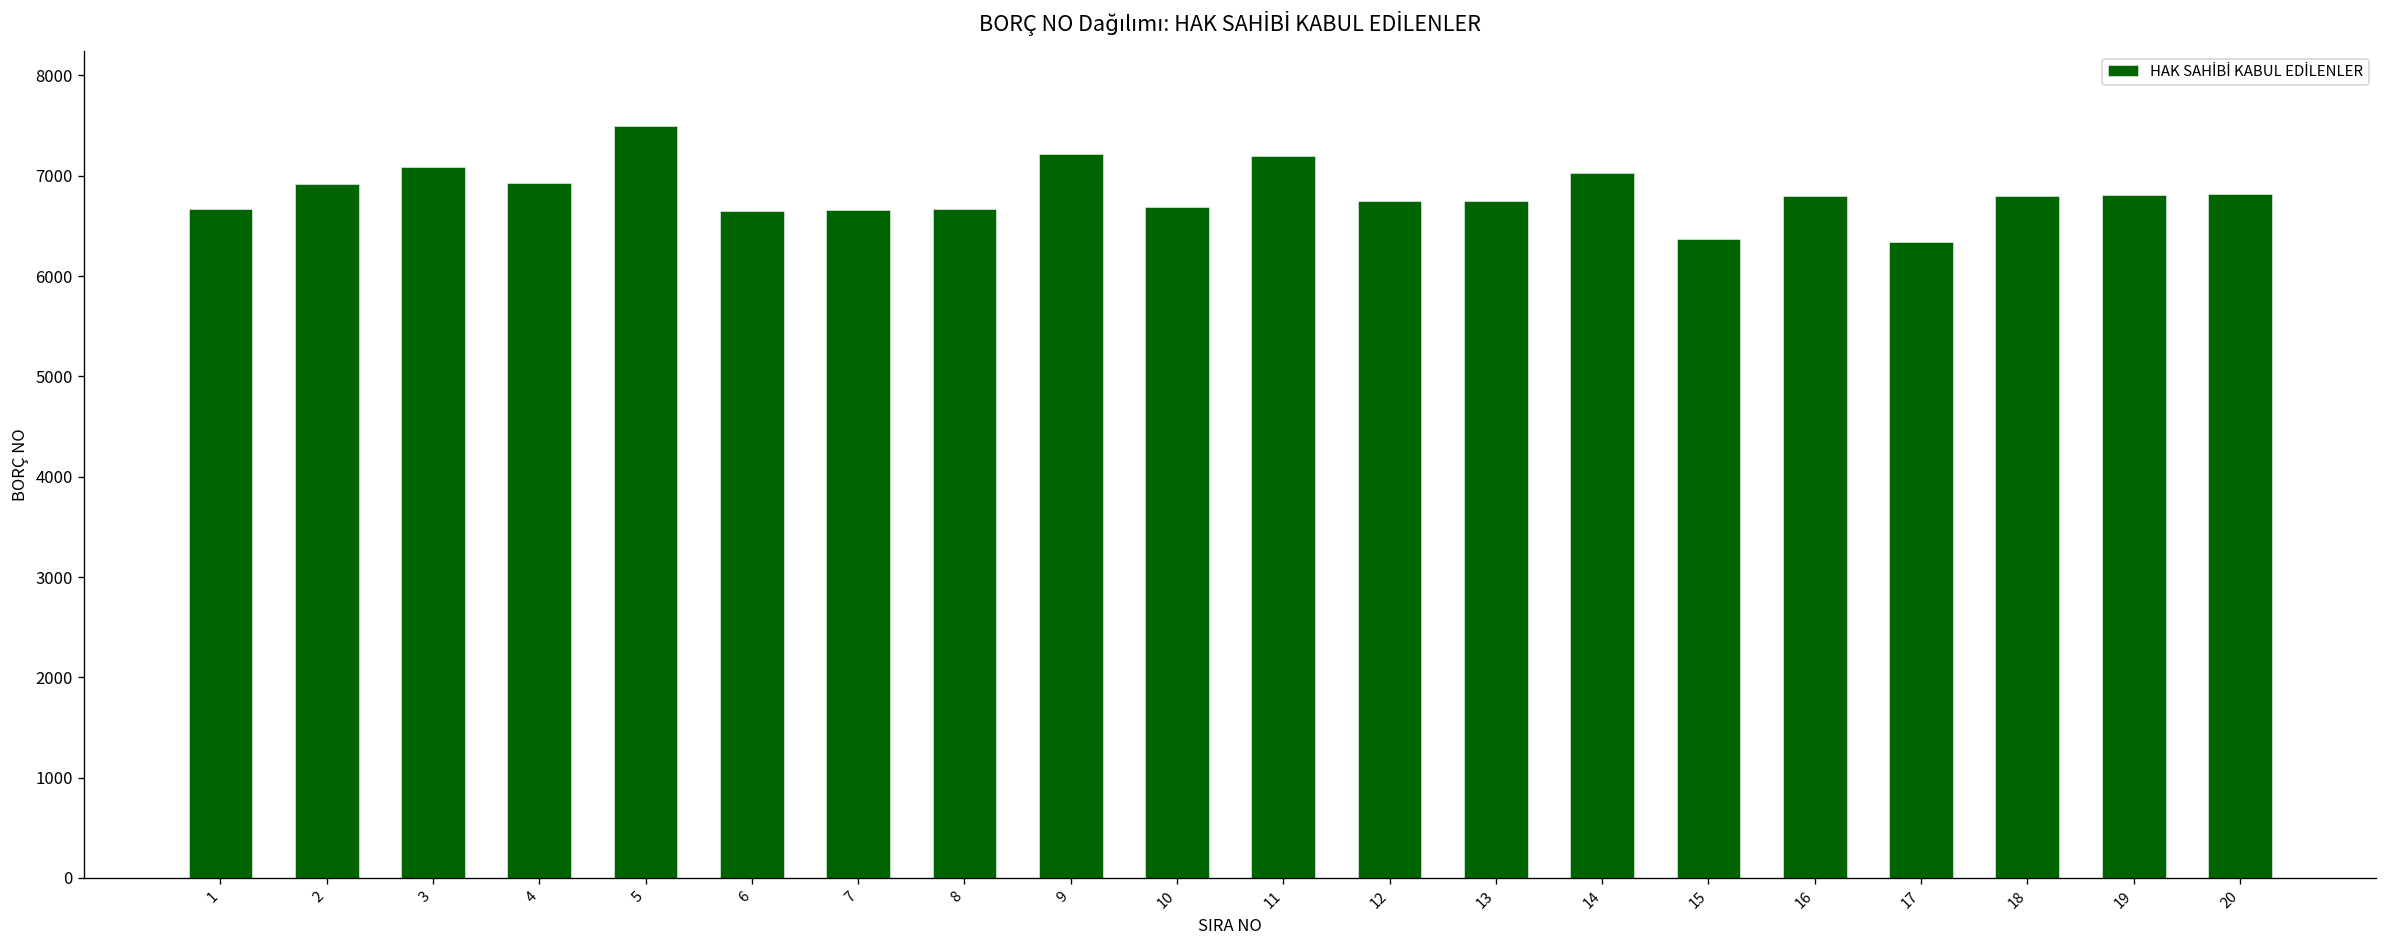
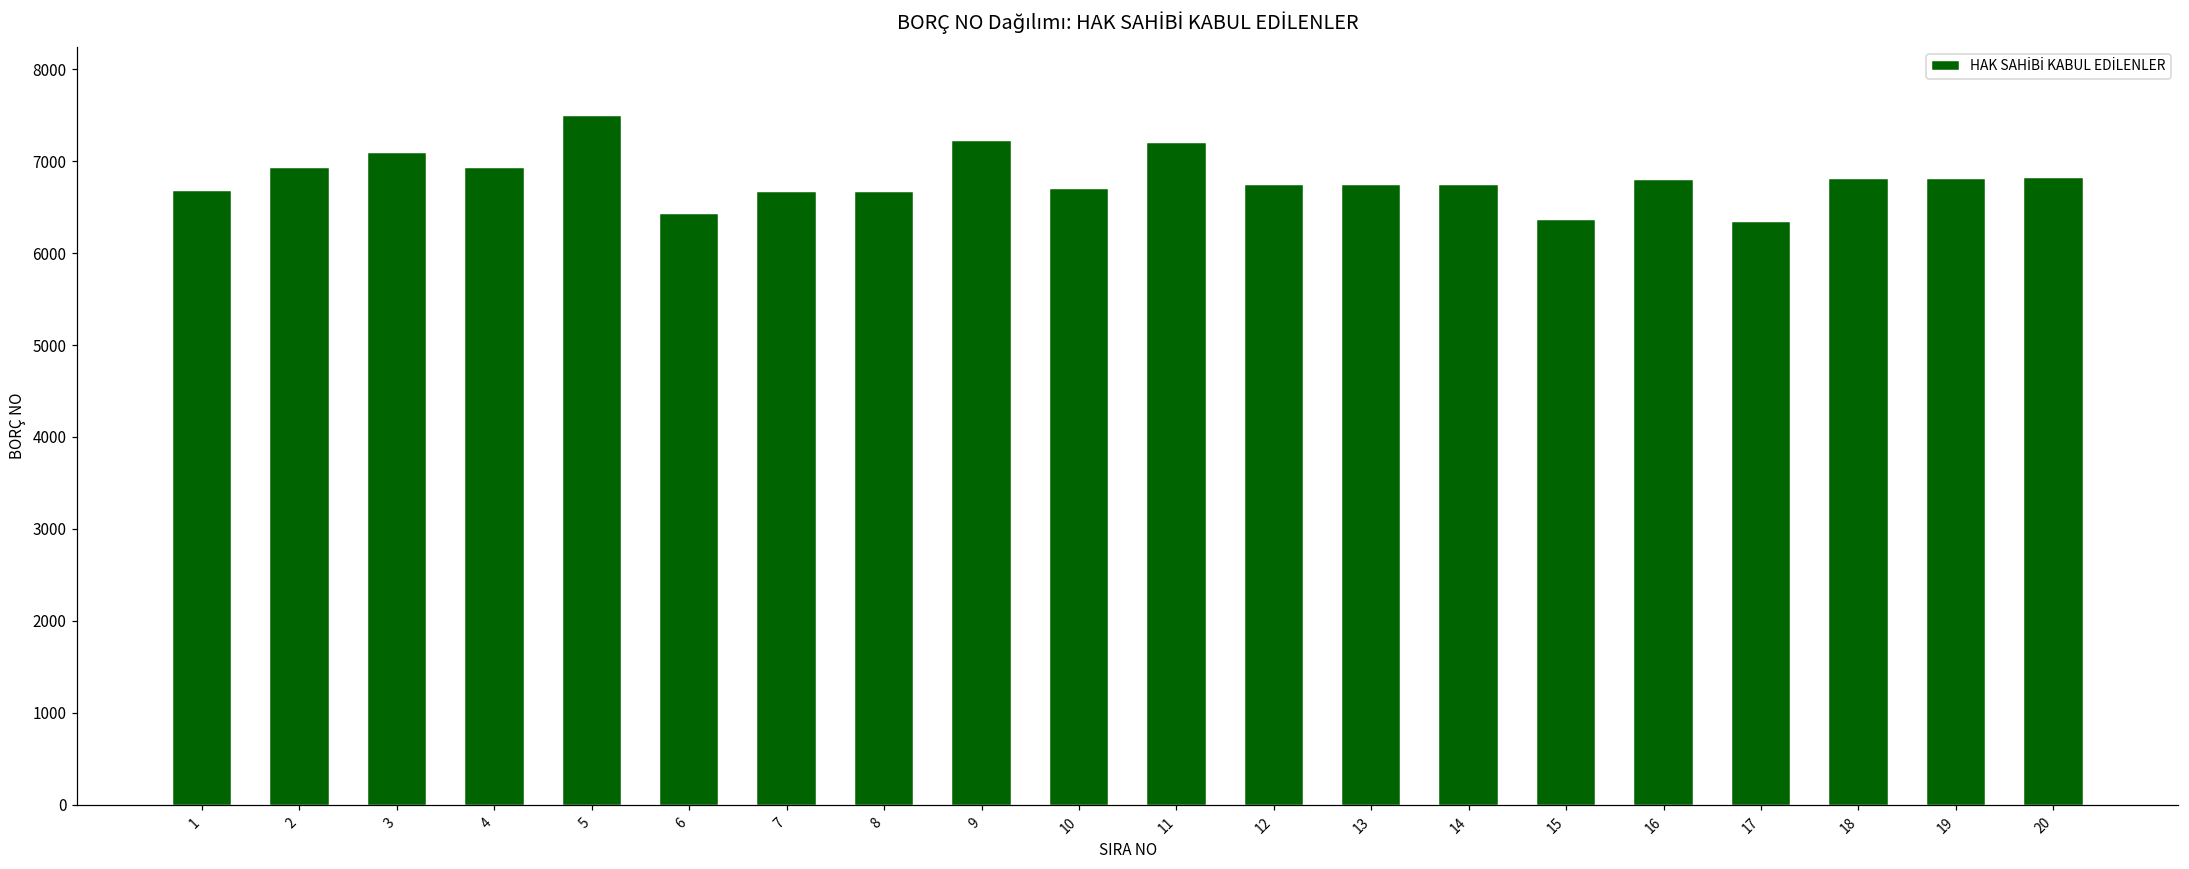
6: 6600 -> 6400
14: 7000 -> 6700
